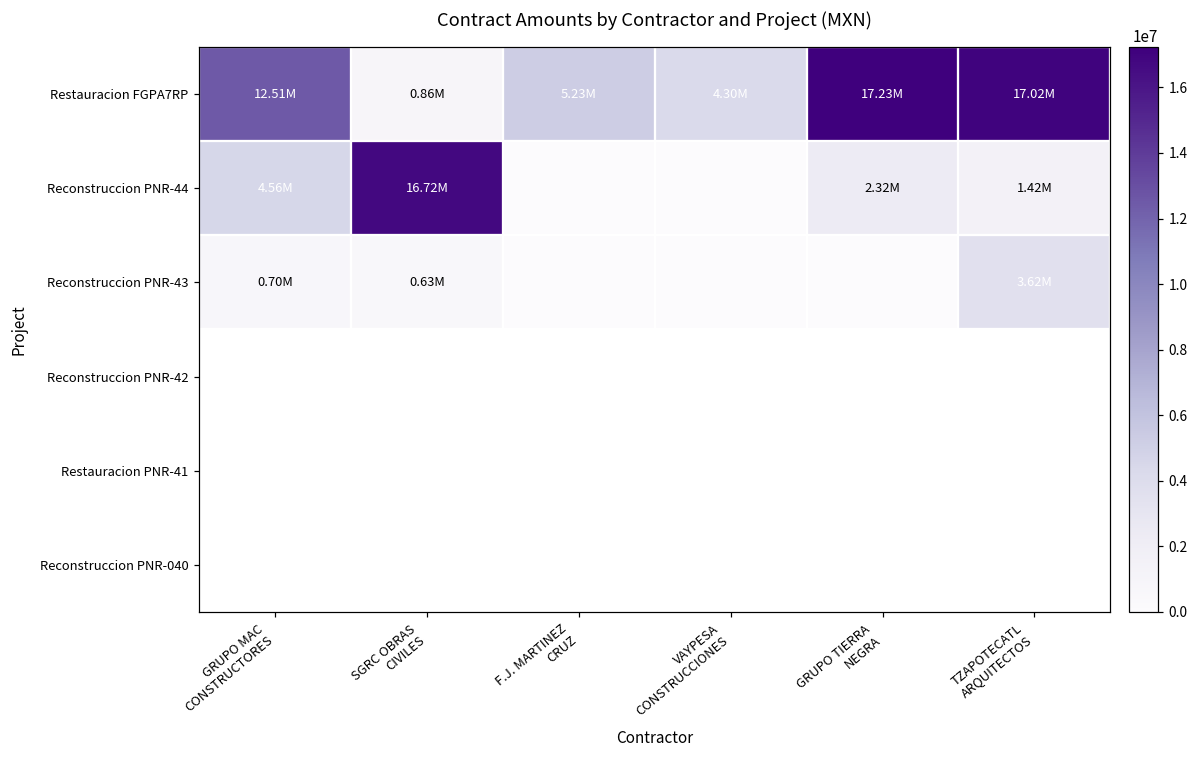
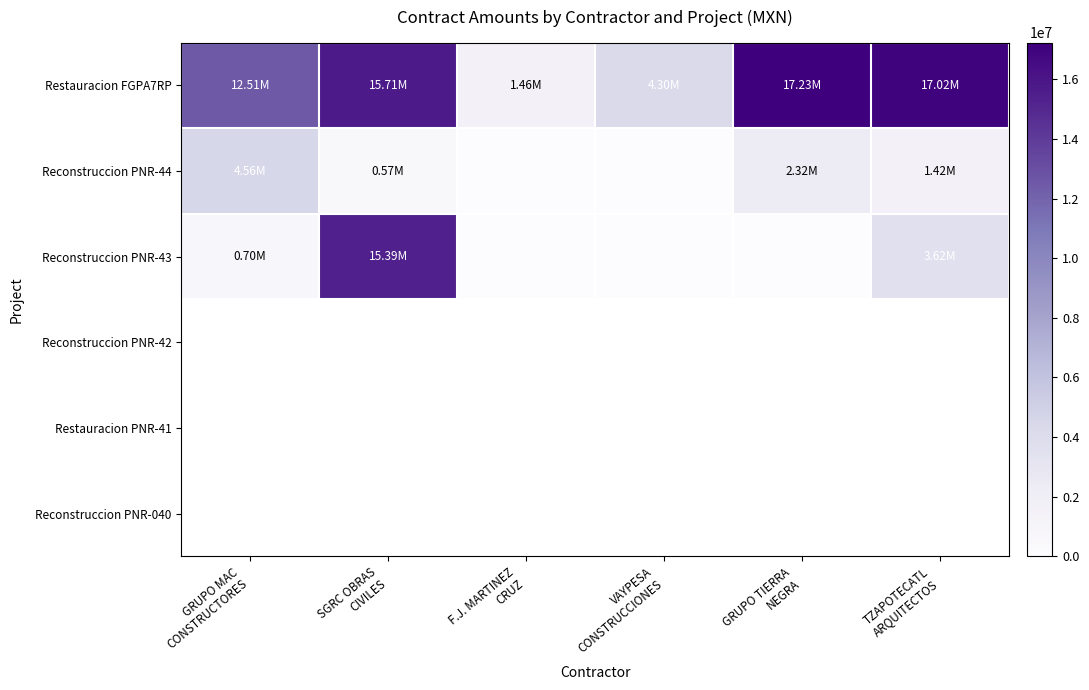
Restauracion FGPA7RP, SGRC OBRAS CIVILES: 0.86M -> 15.71M
Restauracion FGPA7RP, F.J. MARTINEZ CRUZ: 5.23M -> 1.46M
Reconstruccion PNR-44, SGRC OBRAS CIVILES: 16.72M -> 0.57M
Reconstruccion PNR-43, SGRC OBRAS CIVILES: 0.63M -> 15.39M
